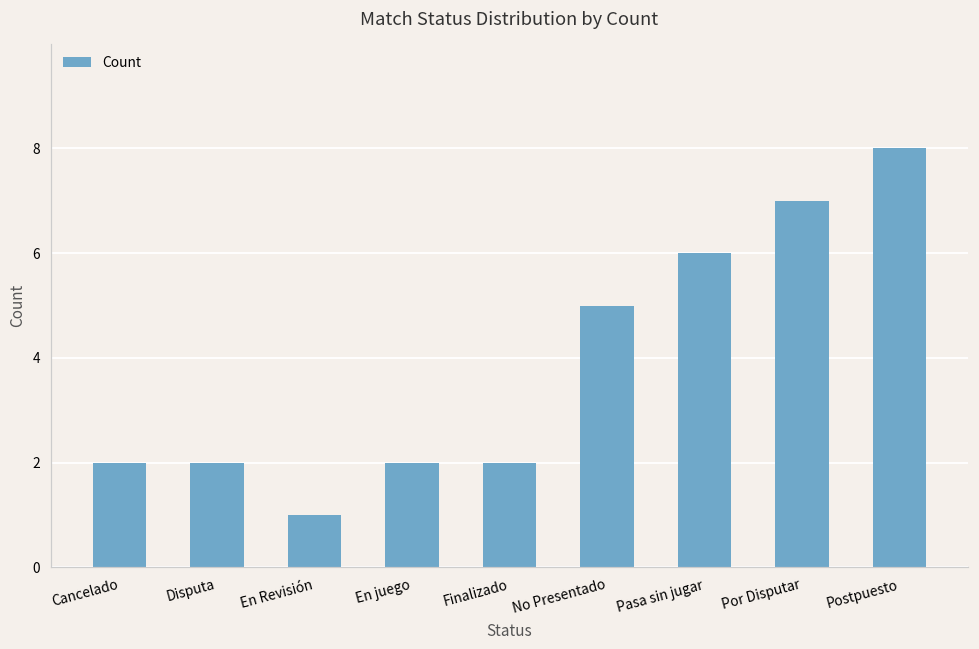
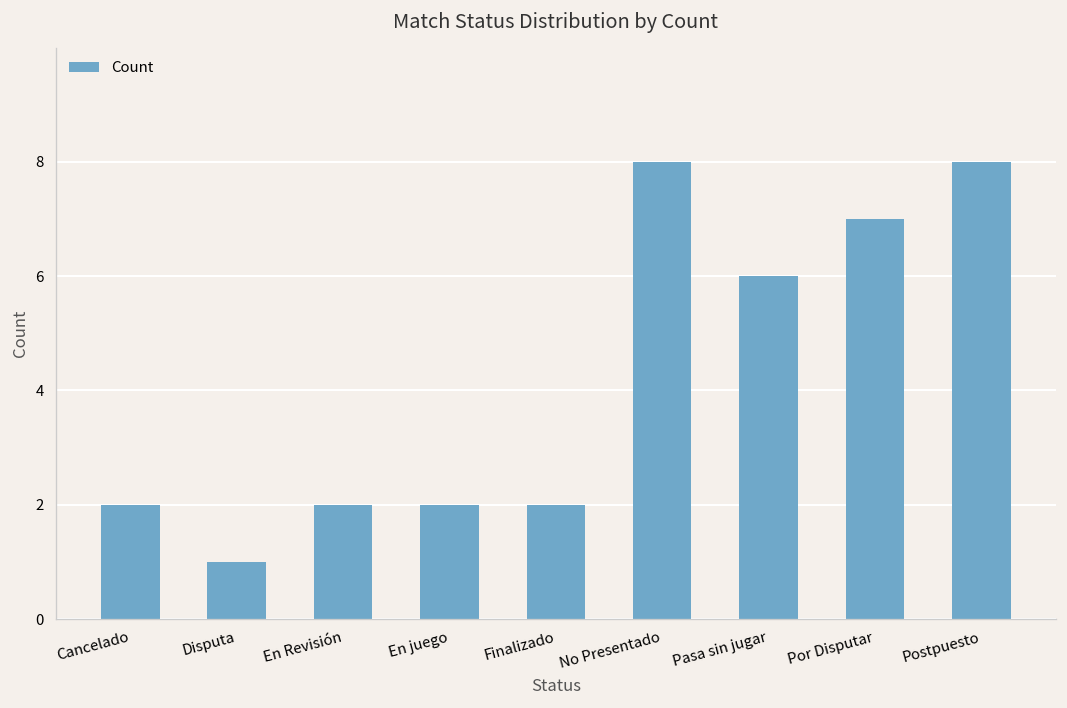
Disputa: 2 -> 1
En Revisión: 1 -> 2
No Presentado: 5 -> 8
